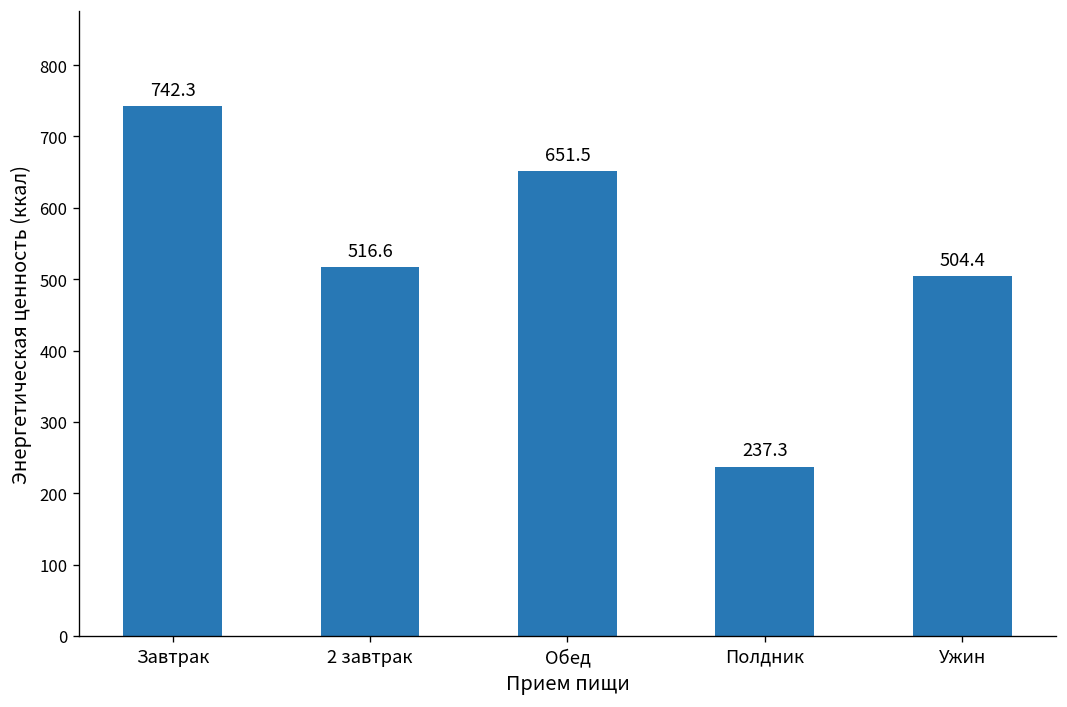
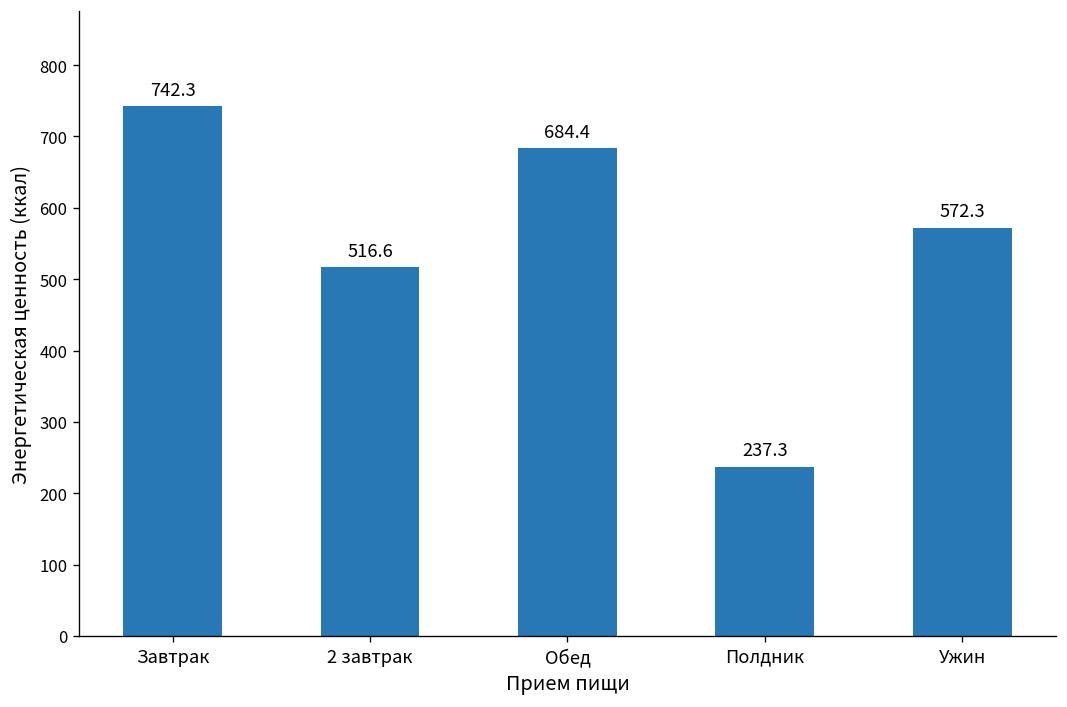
Обед: 651.5 -> 684.4
Ужин: 504.4 -> 572.3
